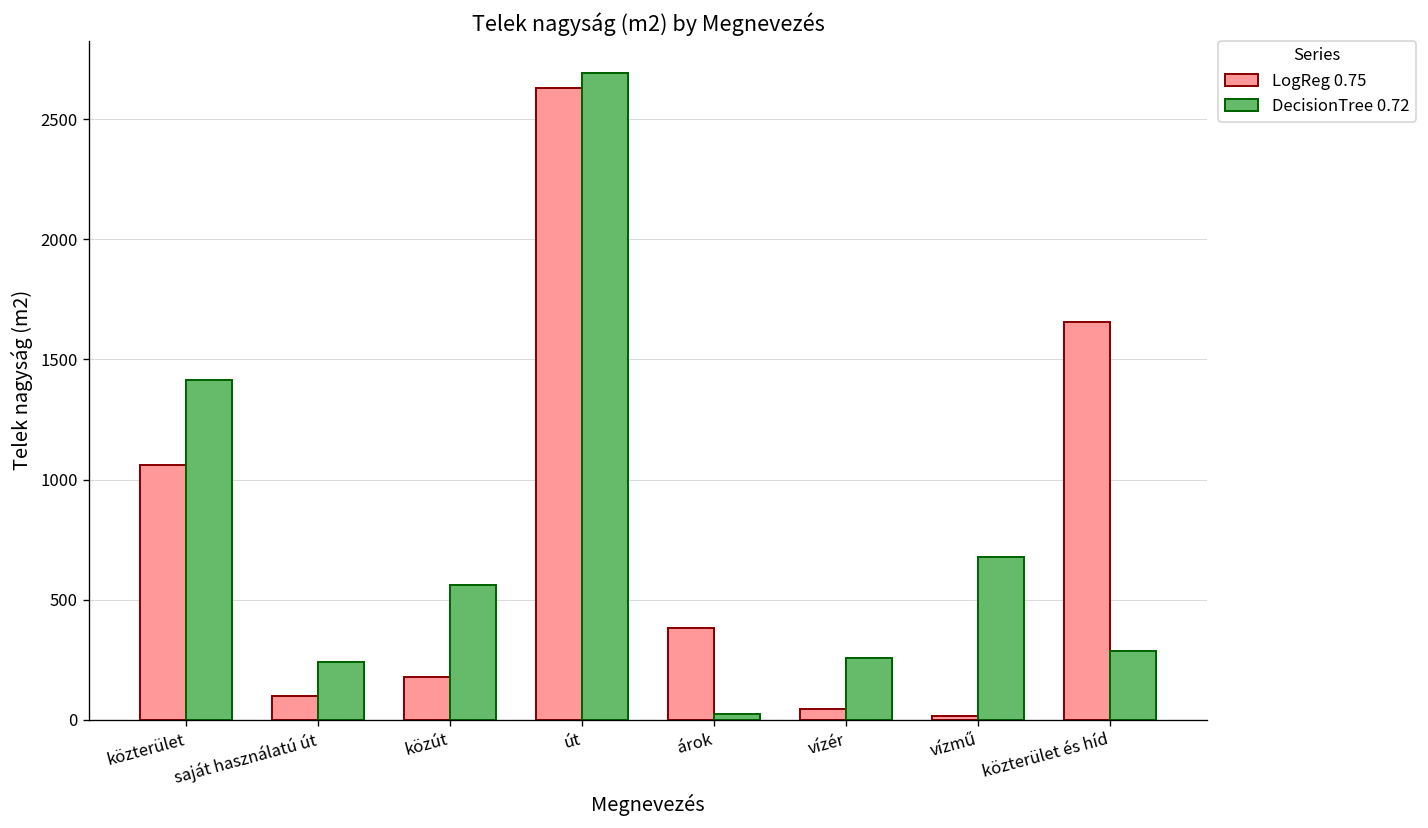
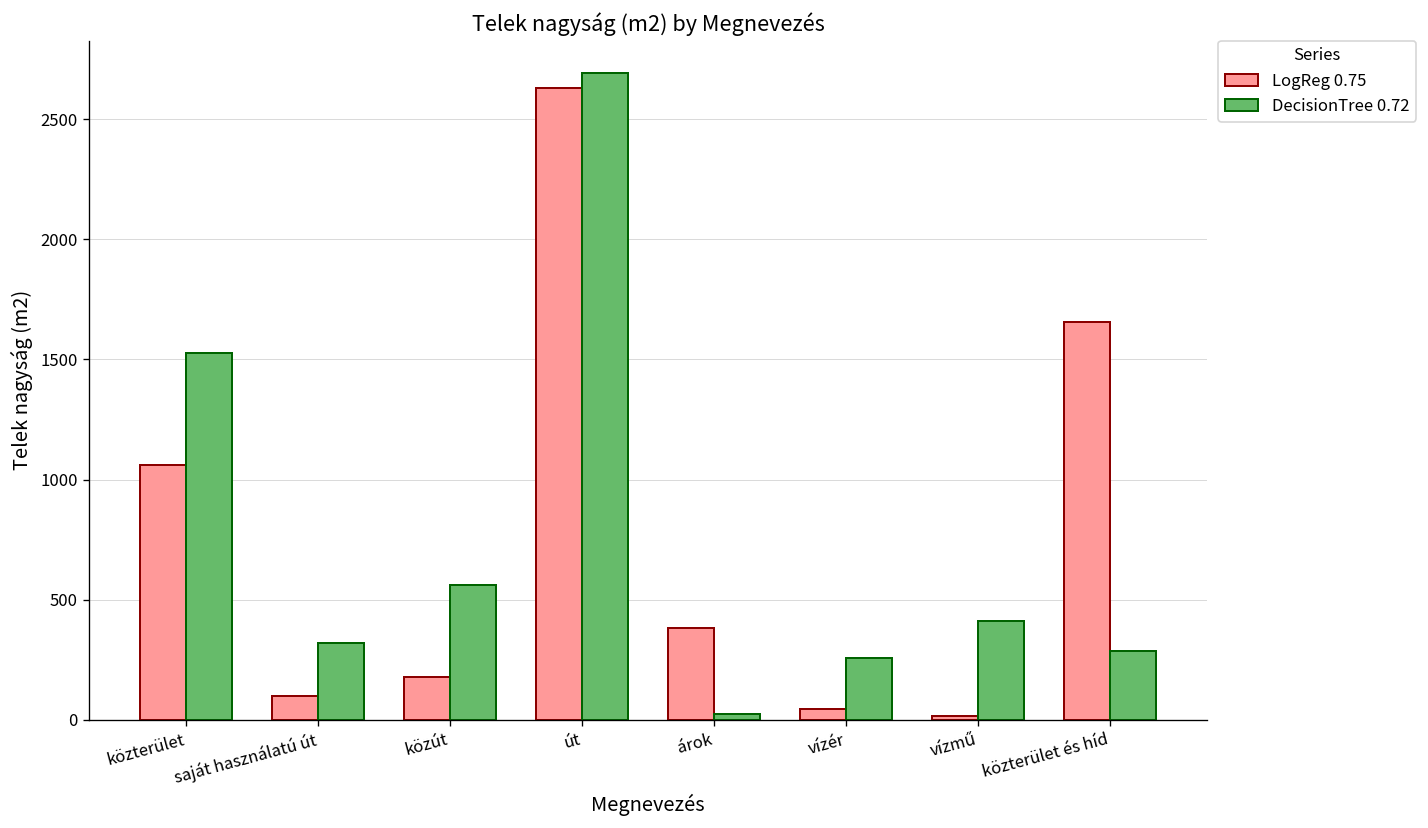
DecisionTree 0.72, közterület: 1410 -> 1530
DecisionTree 0.72, saját használatú út: 240 -> 320
DecisionTree 0.72, vízmű: 680 -> 410
